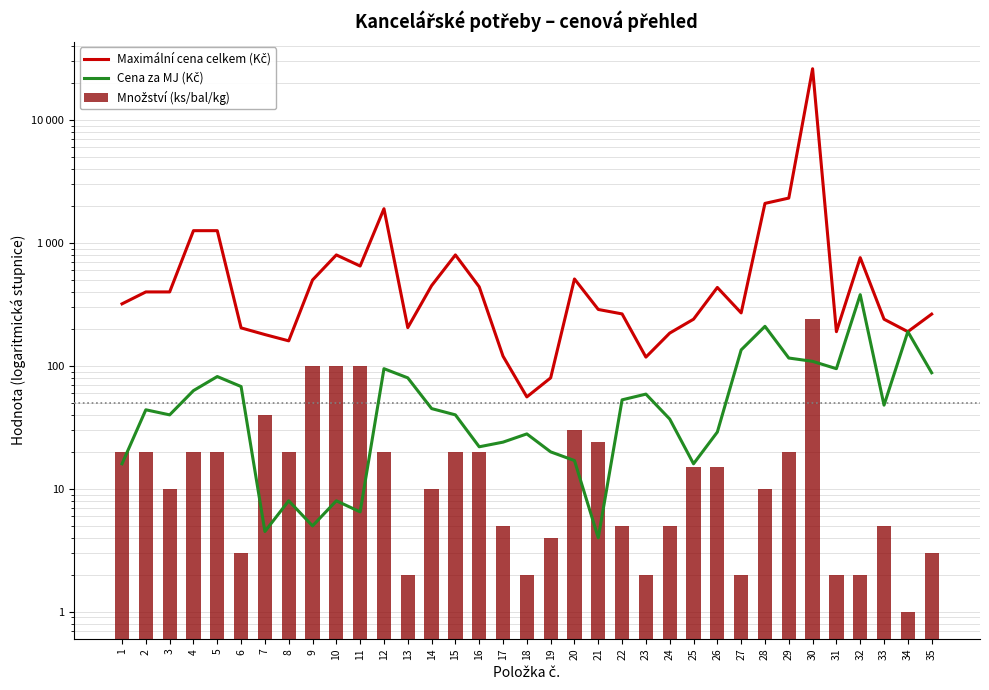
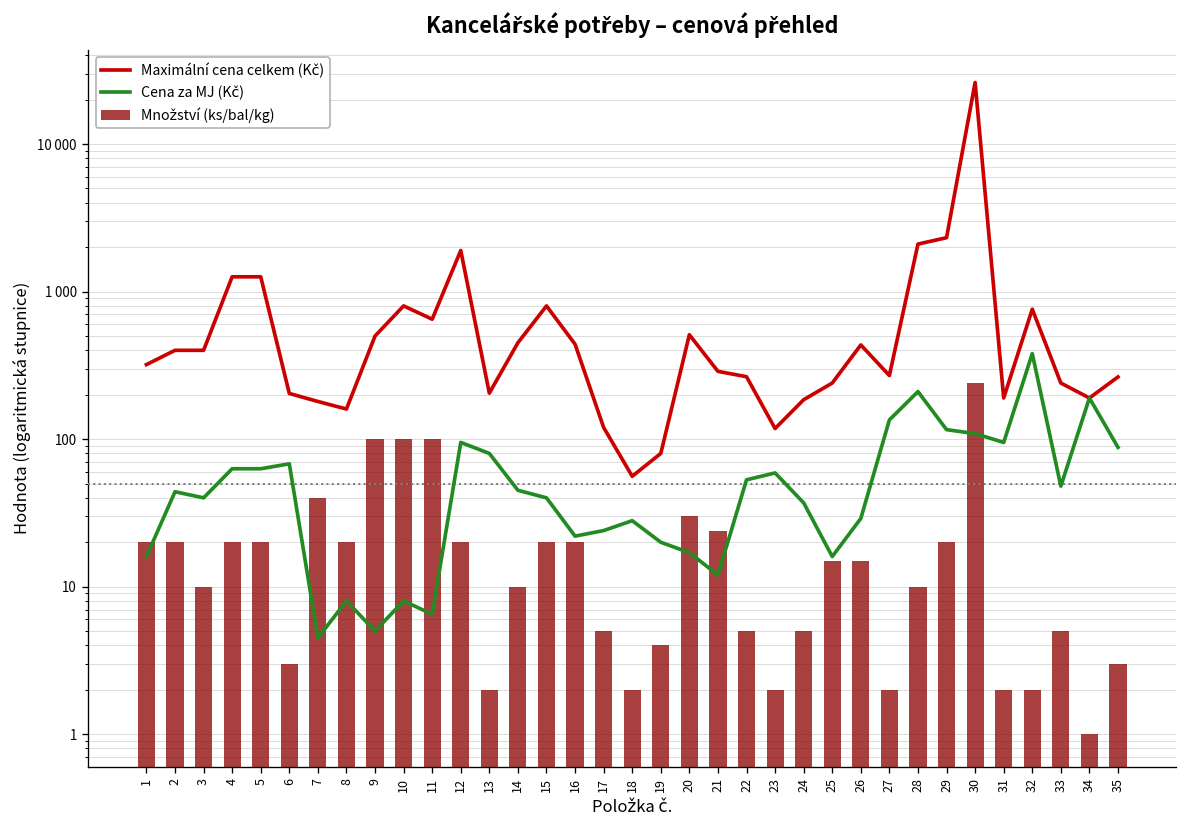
Cena za MJ (Kč), 5: 80 -> 60
Cena za MJ (Kč), 21: 4 -> 12
